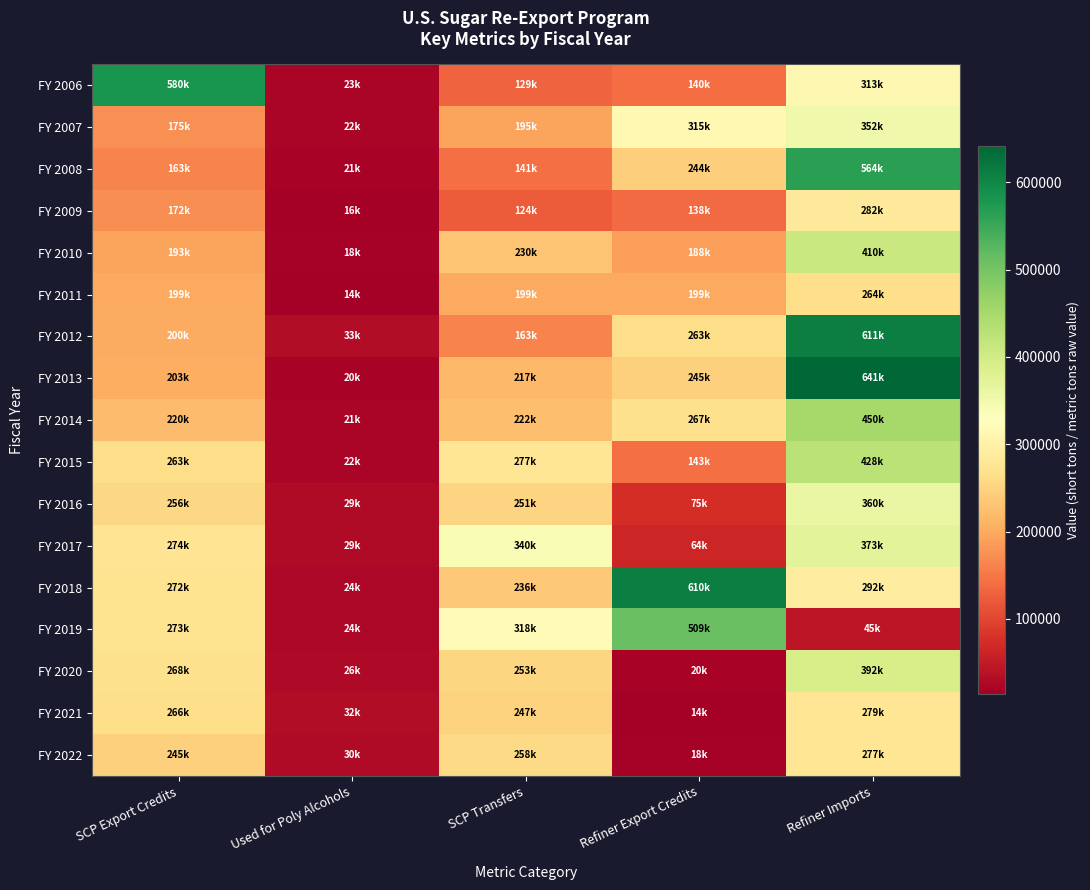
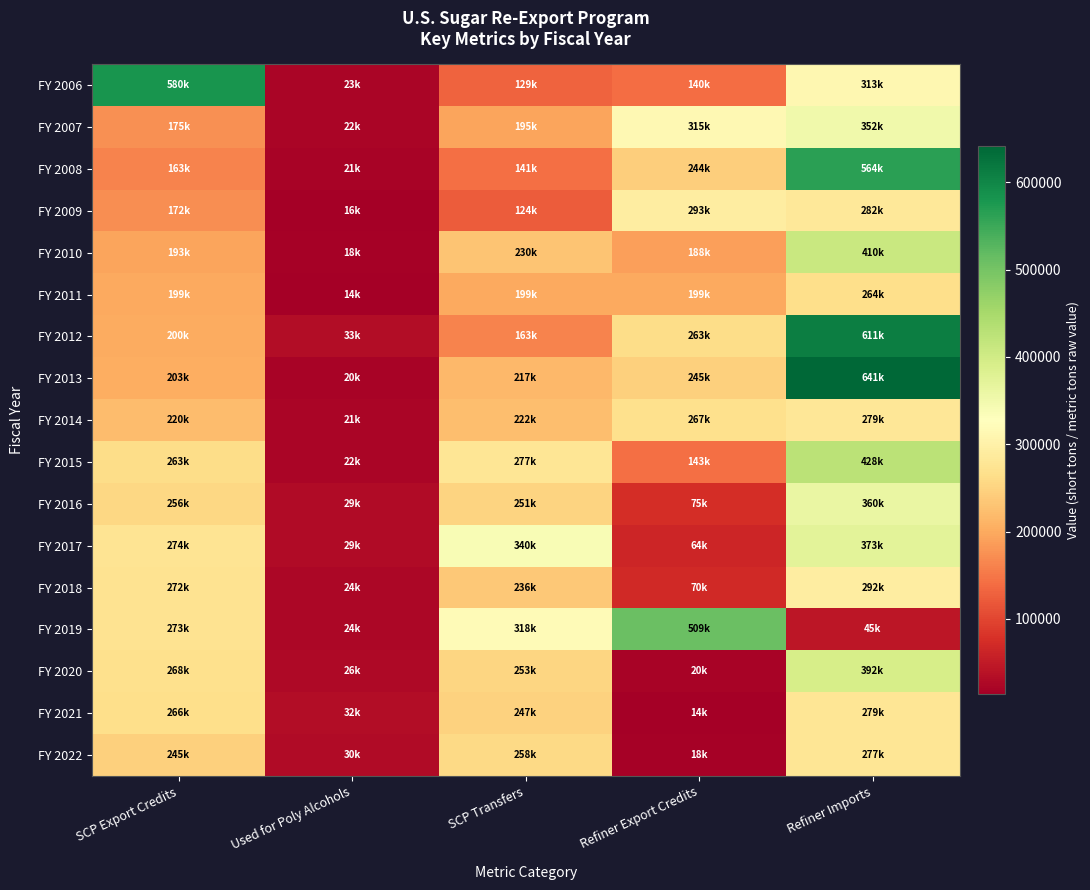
FY 2009, Refiner Export Credits: 138k -> 293k
FY 2014, Refiner Imports: 450k -> 279k
FY 2018, Refiner Export Credits: 610k -> 70k
